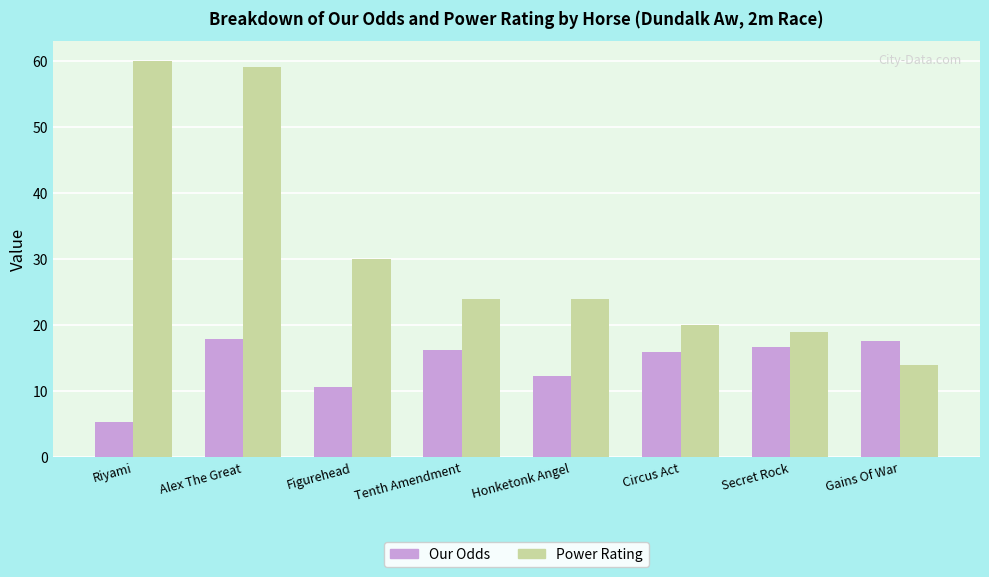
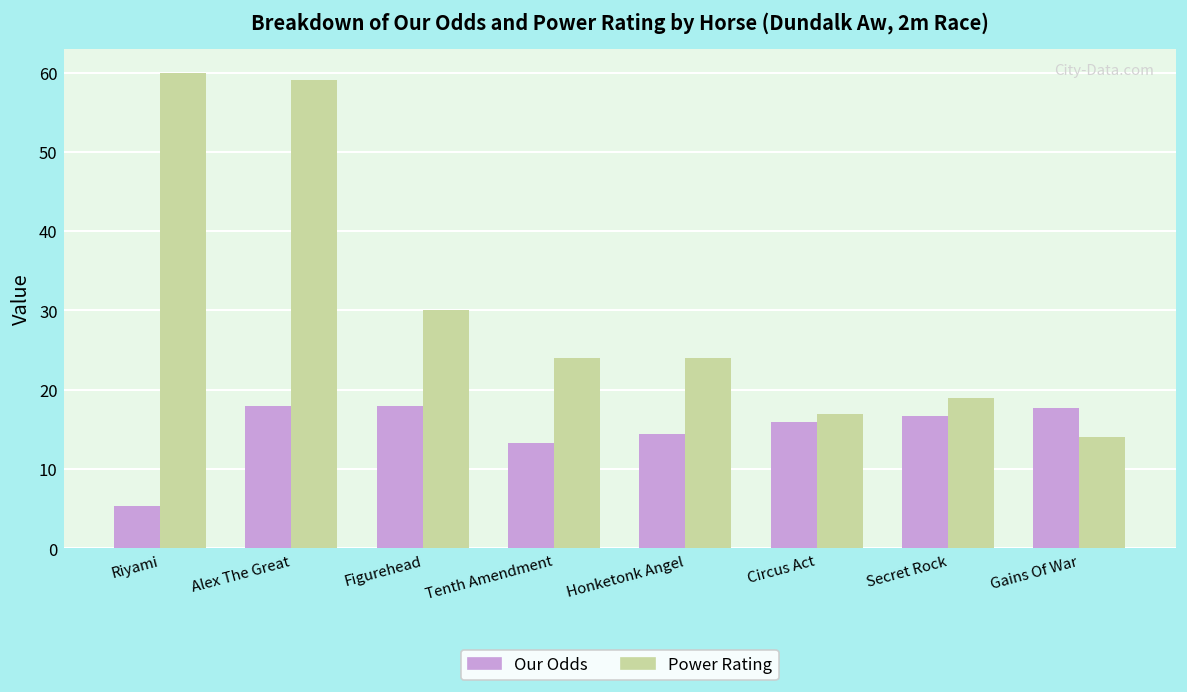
Our Odds, Figurehead: 11 -> 18
Our Odds, Tenth Amendment: 16 -> 13
Our Odds, Honketonk Angel: 12 -> 14
Power Rating, Circus Act: 20 -> 17
